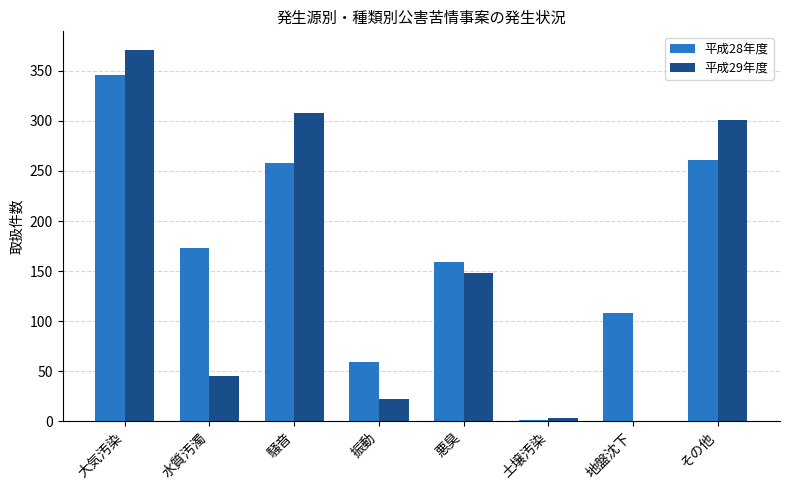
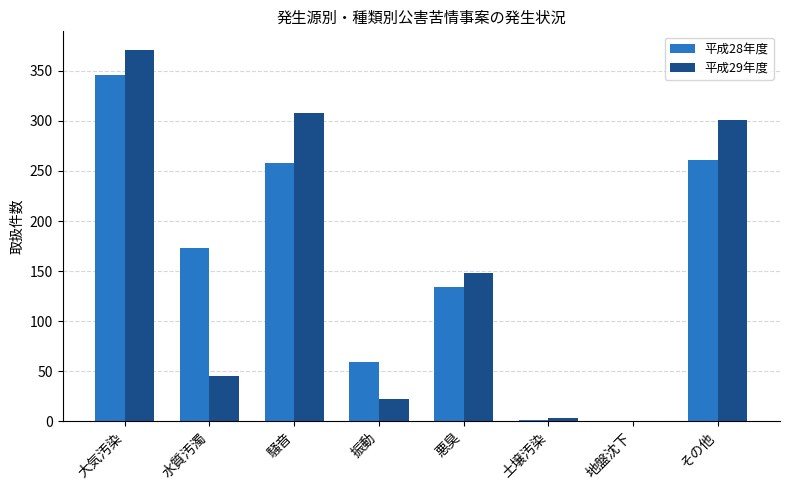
平成28年度, 悪臭: 159 -> 134
平成28年度, 地盤沈下: 108 -> 0
